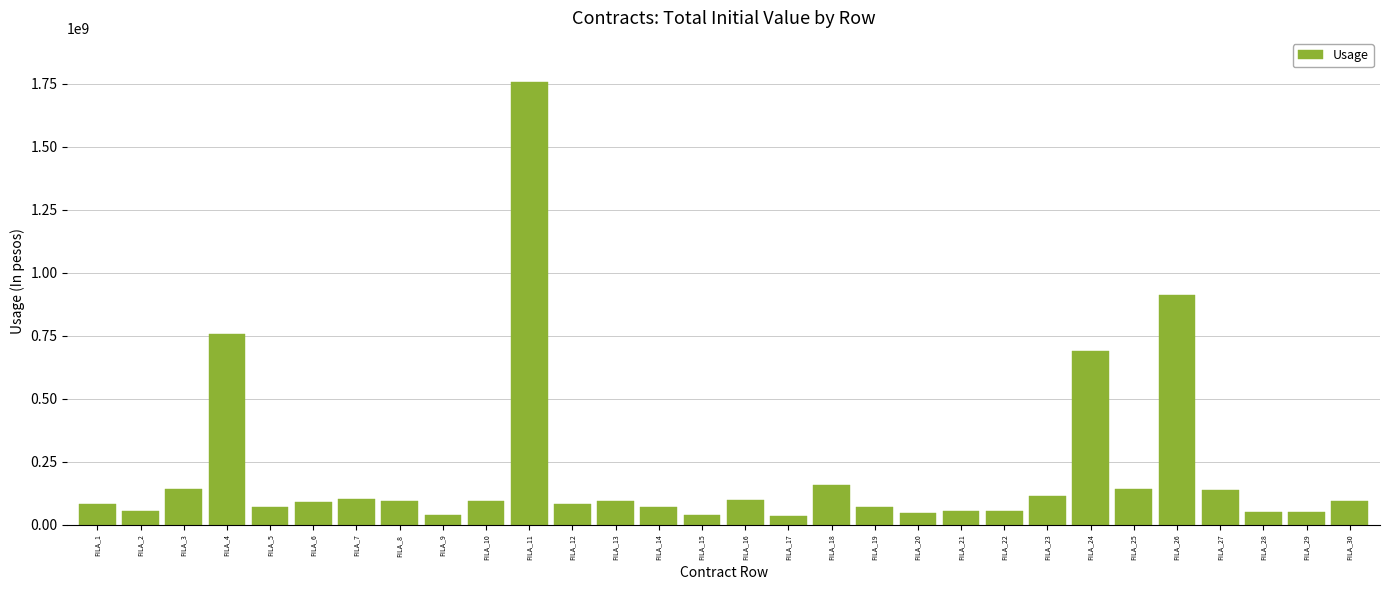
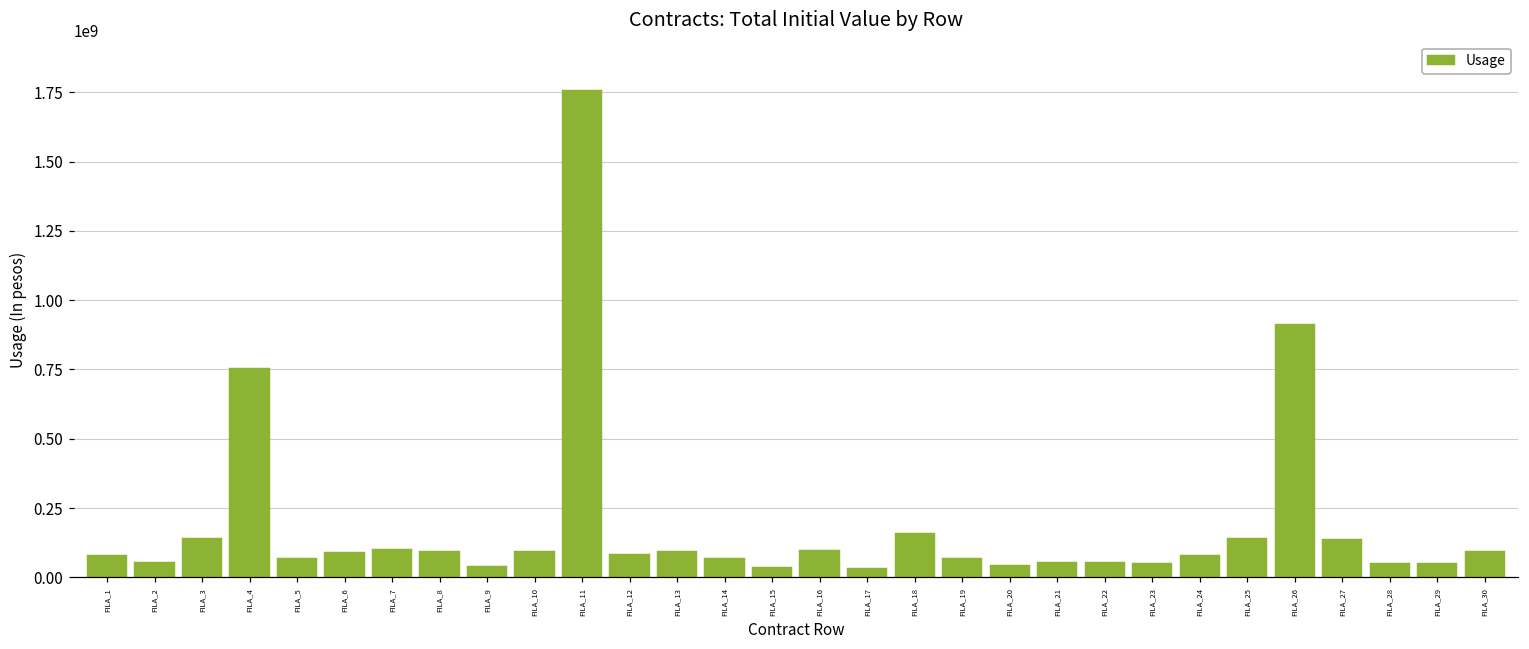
FILA_23: 120000000 -> 50000000
FILA_24: 690000000 -> 80000000
